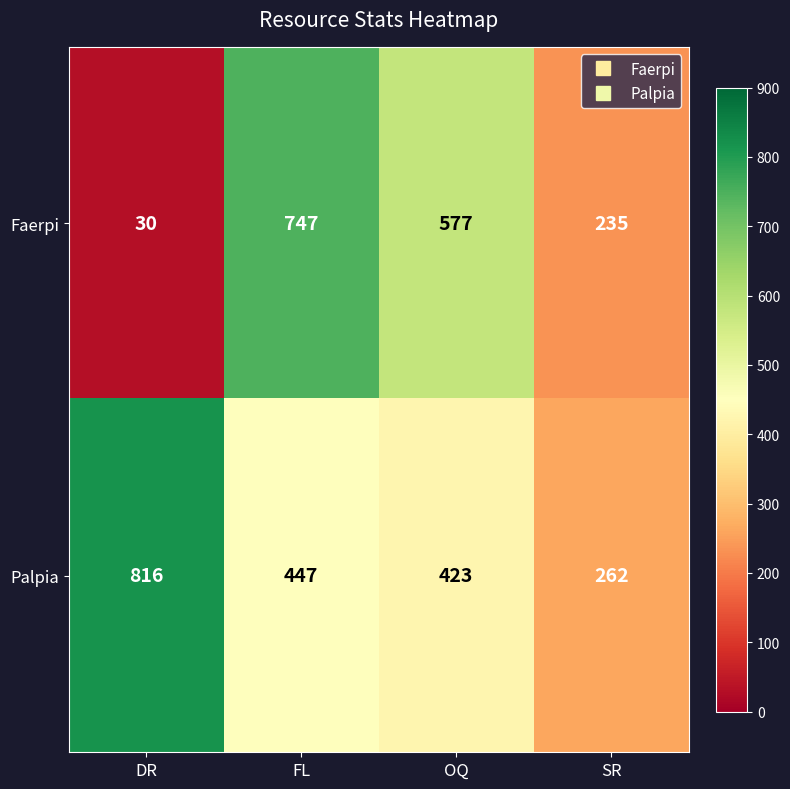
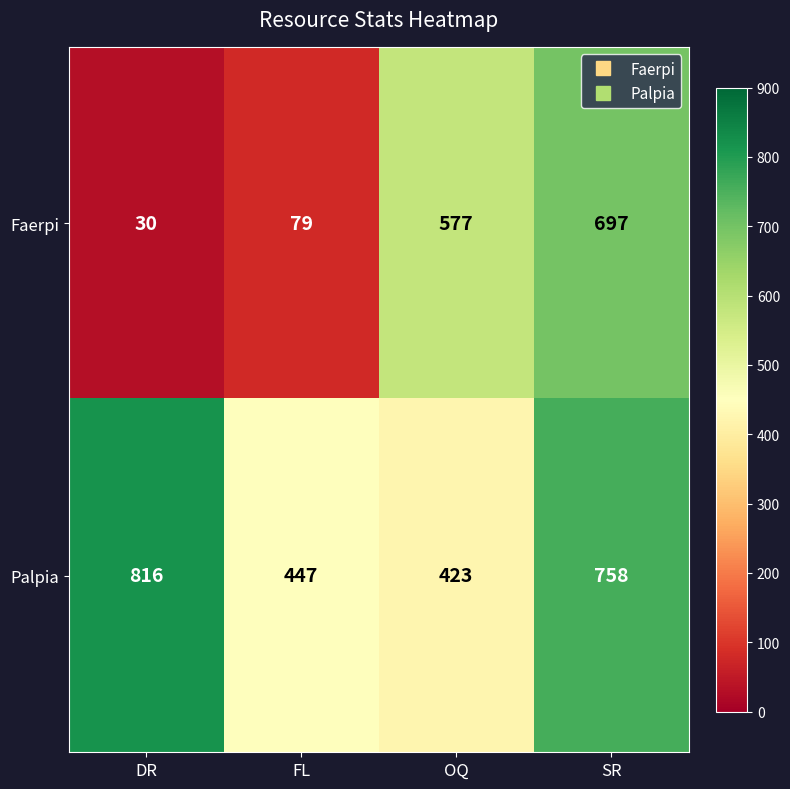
Faerpi, FL: 747 -> 79
Faerpi, SR: 235 -> 697
Palpia, SR: 262 -> 758
